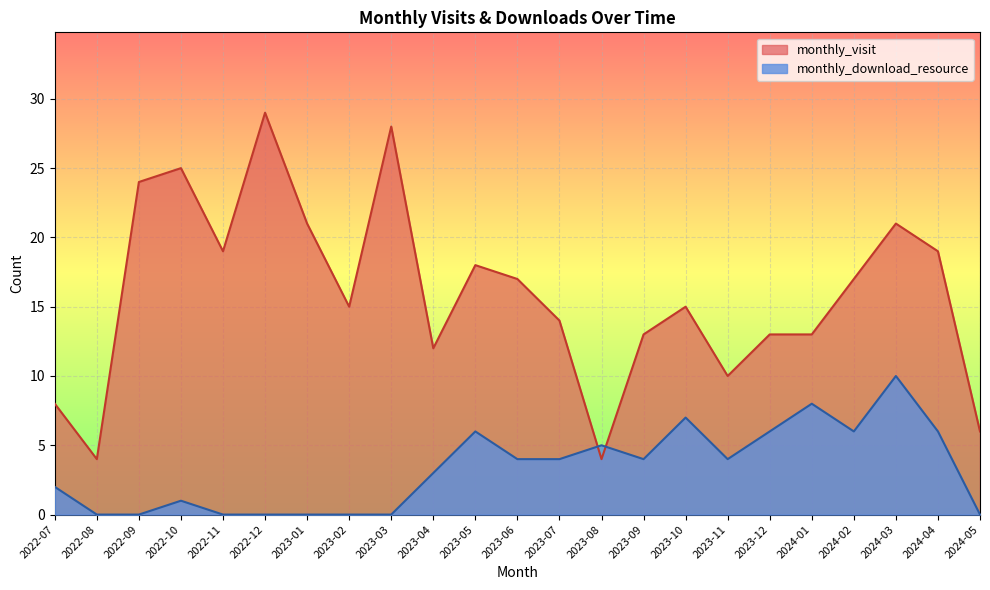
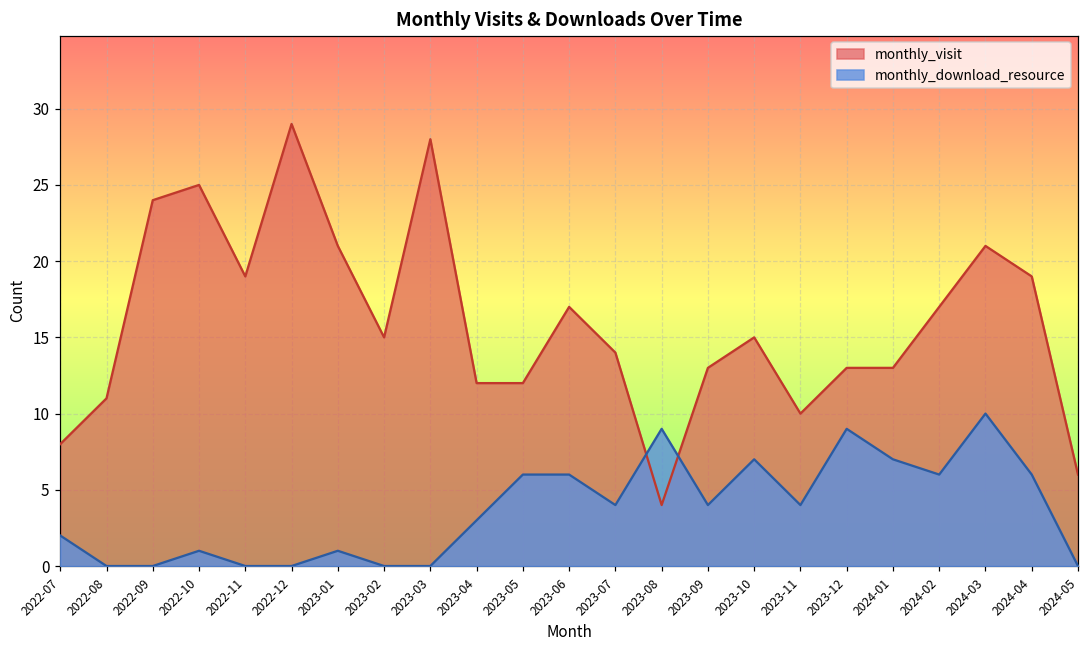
monthly_visit, 2022-08: 4 -> 11
monthly_download_resource, 2023-01: 0 -> 1
monthly_visit, 2023-05: 18 -> 12
monthly_download_resource, 2023-06: 4 -> 6
monthly_download_resource, 2023-08: 5 -> 9
monthly_download_resource, 2023-12: 6 -> 9
monthly_download_resource, 2024-01: 8 -> 7
